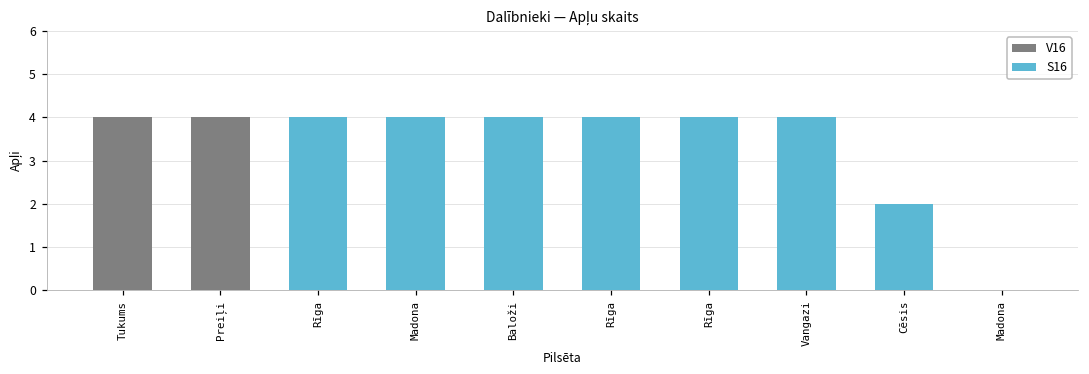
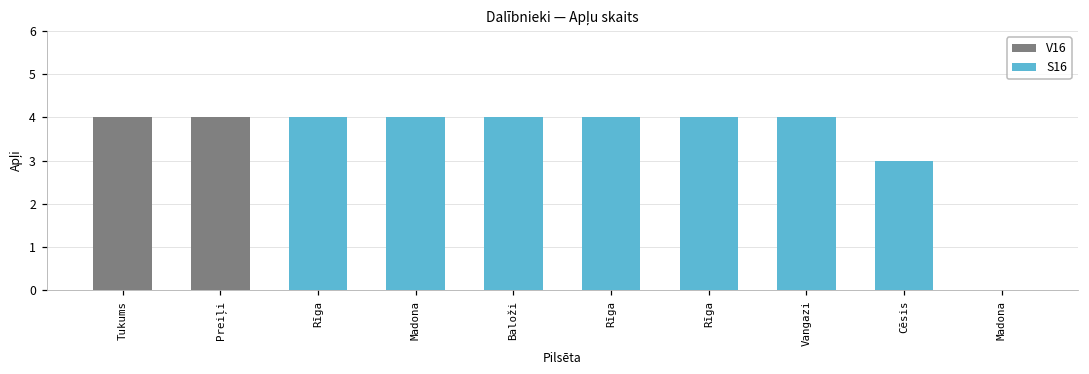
S16, Cēsis: 2 -> 3
